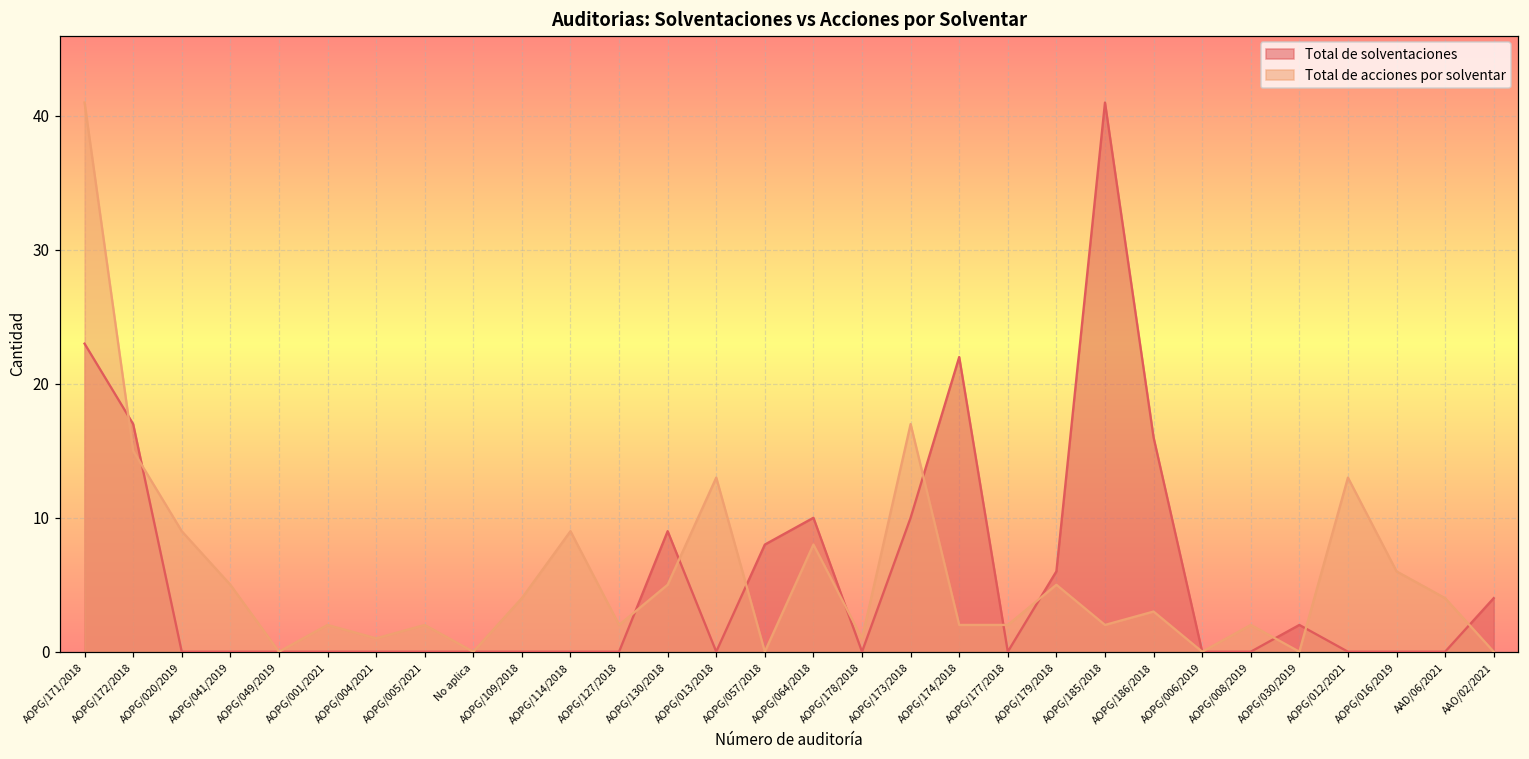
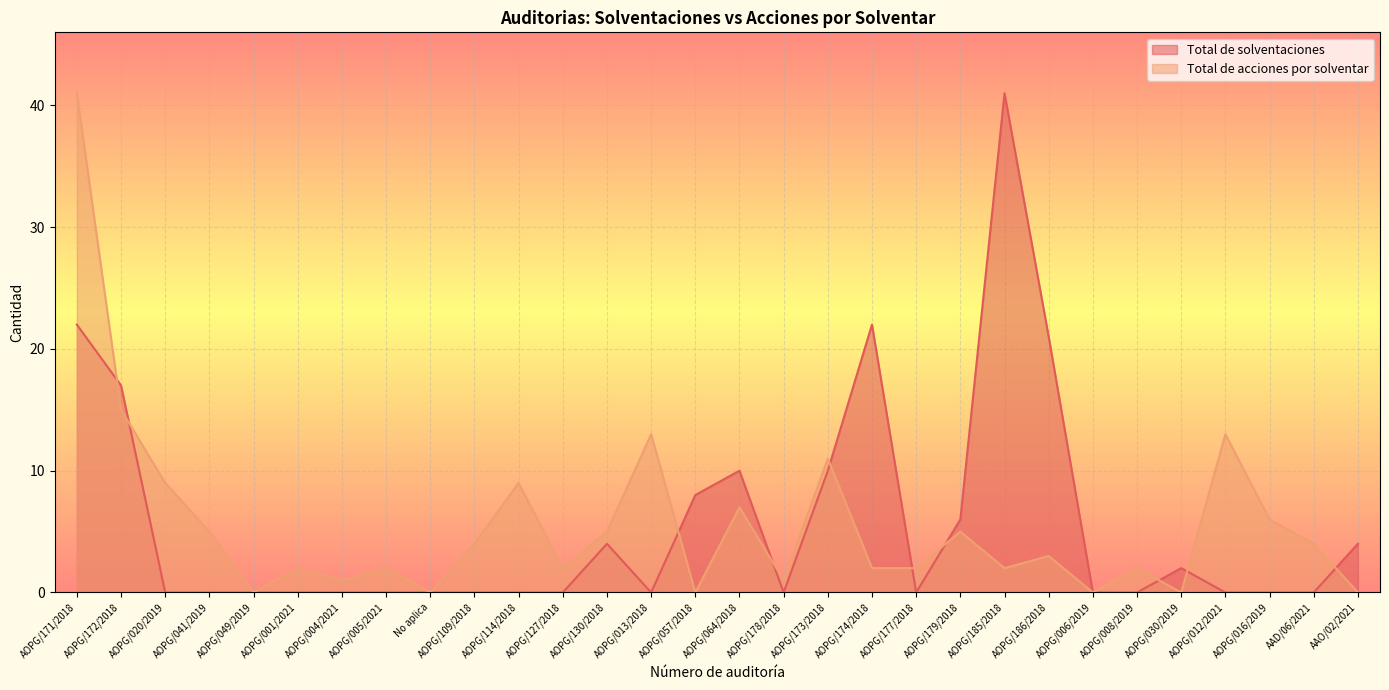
Total de solventaciones, AOPG/171/2018: 23 -> 22
Total de solventaciones, AOPG/130/2018: 9 -> 4
Total de acciones por solventar, AOPG/064/2018: 8 -> 7
Total de acciones por solventar, AOPG/173/2018: 17 -> 11
Total de solventaciones, AOPG/186/2018: 16 -> 21
